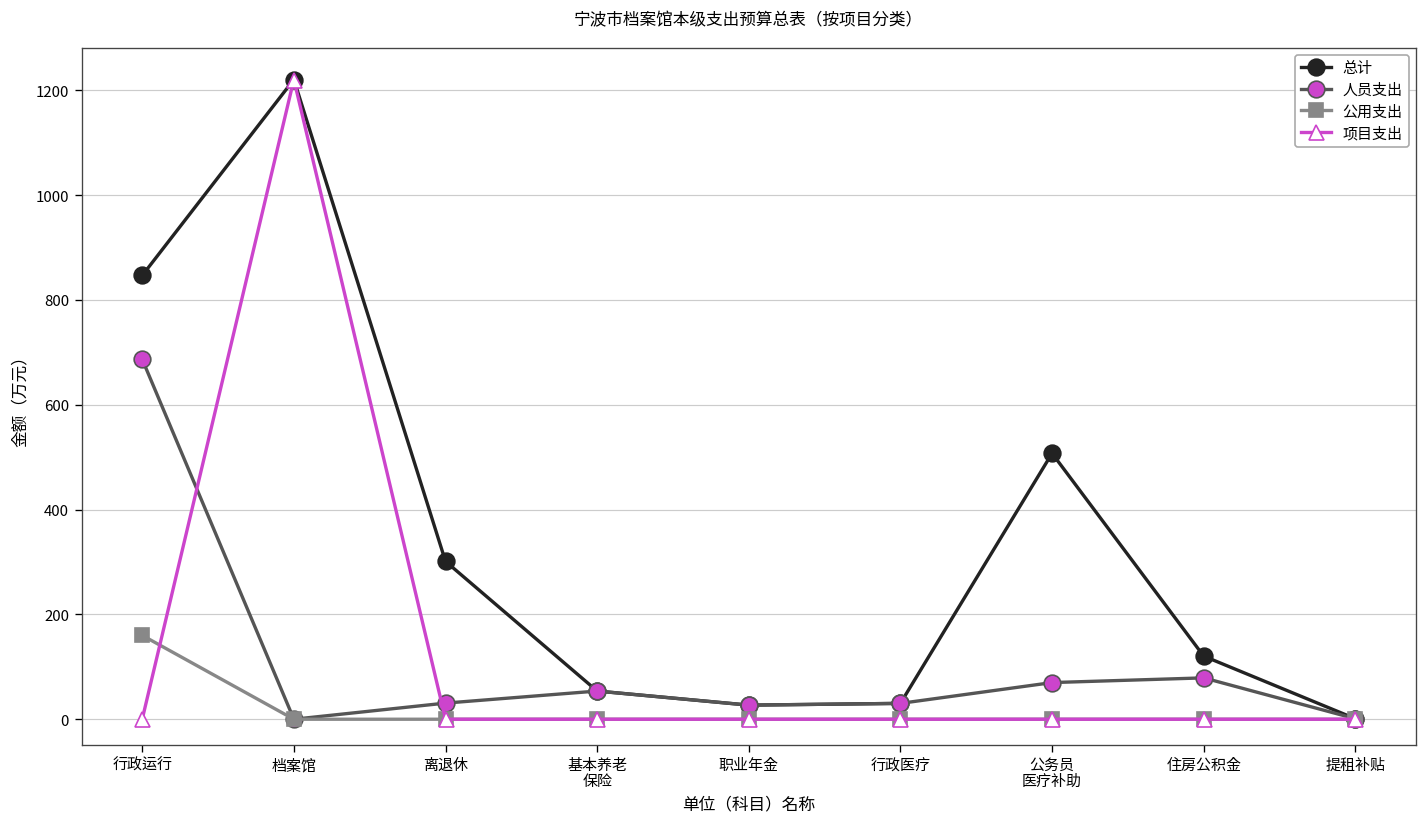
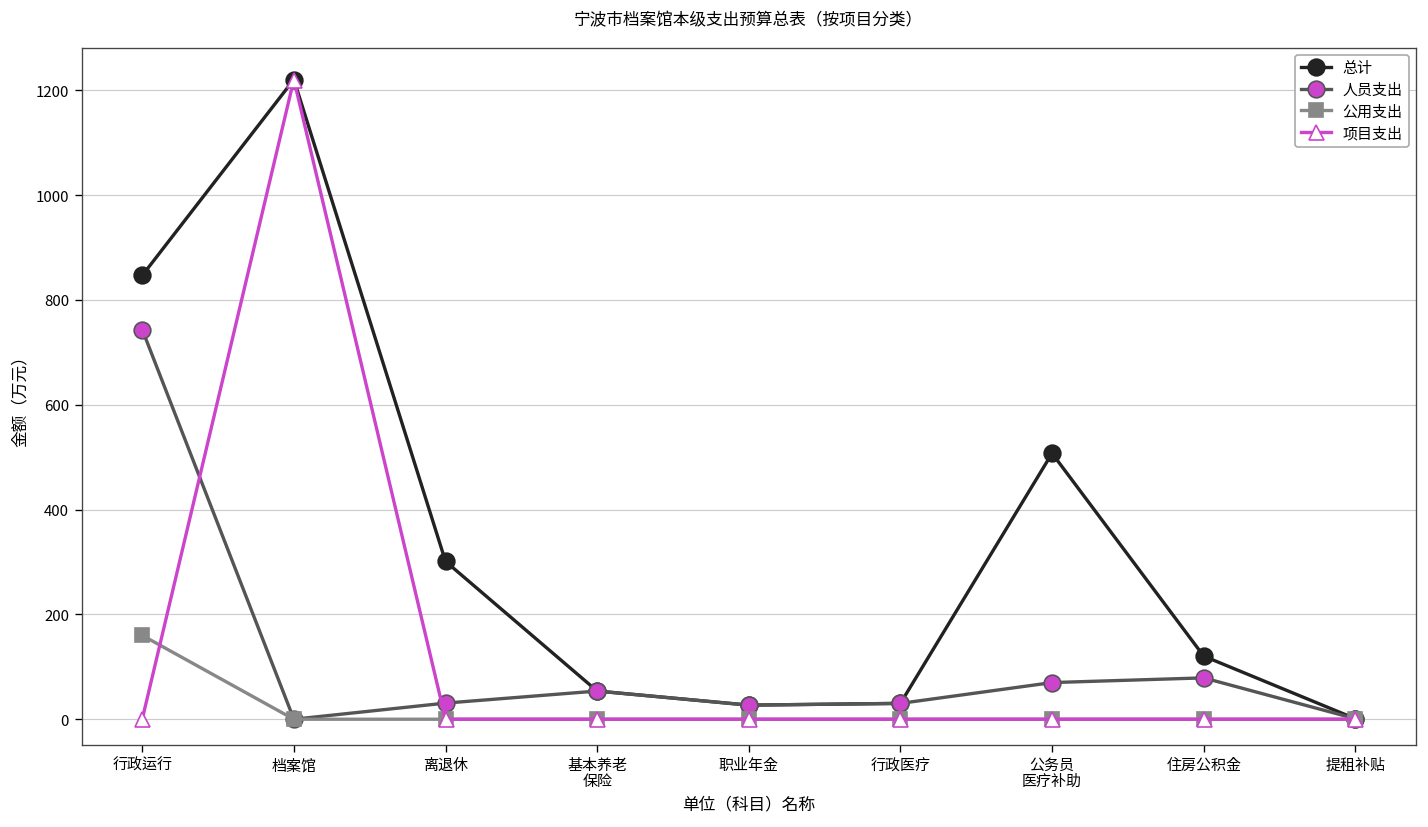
人员支出, 行政运行: 690 -> 740
